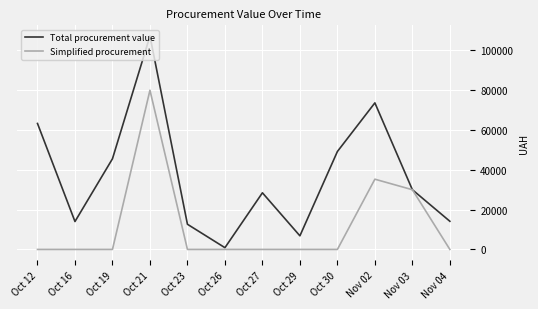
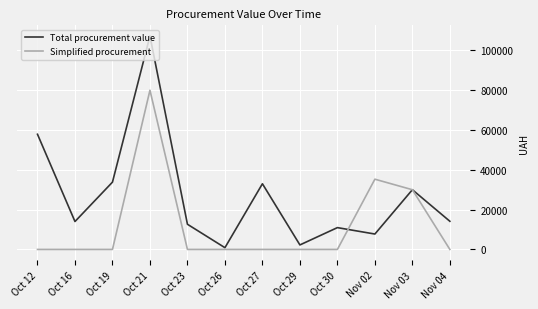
Total procurement value, Oct 12: 63000 -> 58000
Total procurement value, Oct 19: 46000 -> 34000
Total procurement value, Oct 27: 28000 -> 33000
Total procurement value, Oct 29: 7000 -> 2000
Total procurement value, Oct 30: 49000 -> 11000
Total procurement value, Nov 02: 74000 -> 8000
